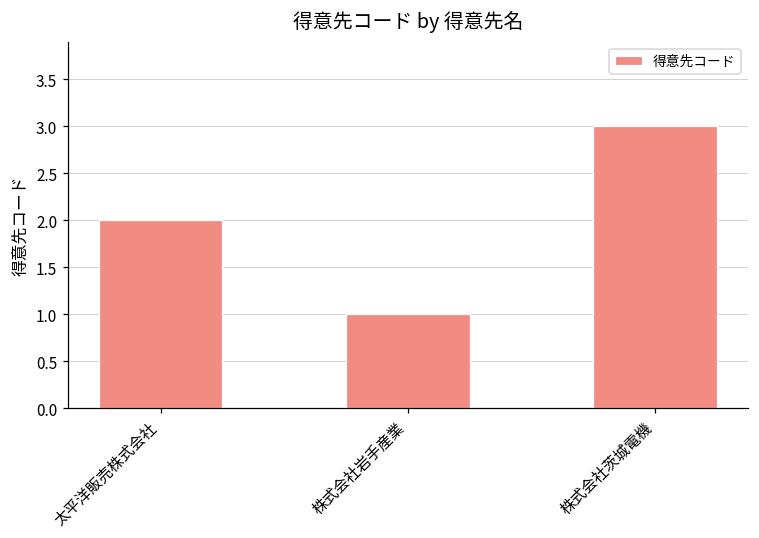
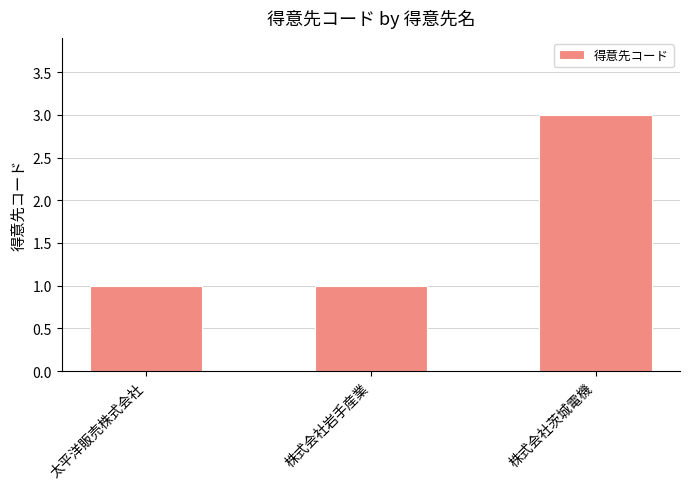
太平洋販売株式会社: 2 -> 1
